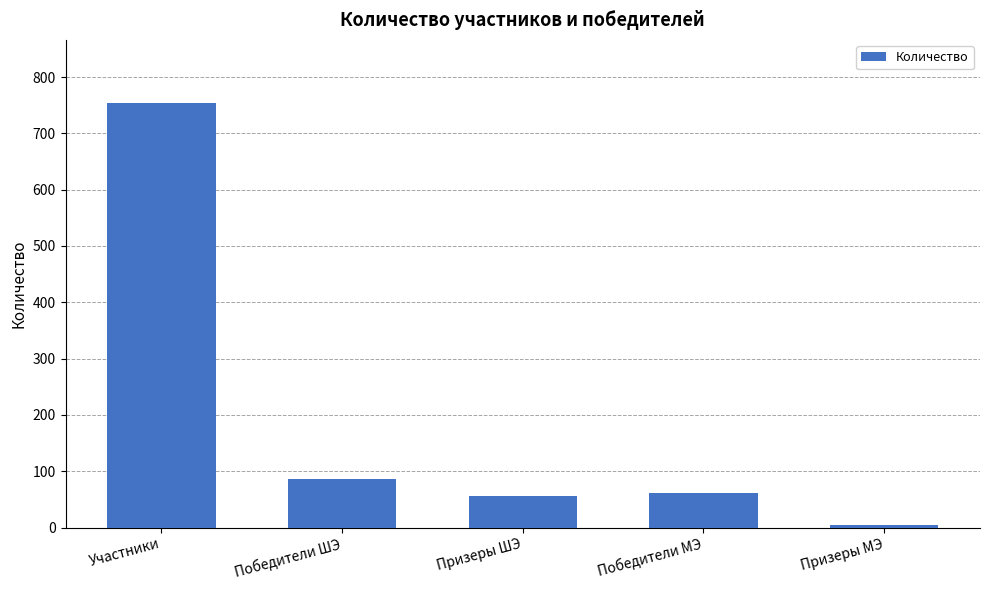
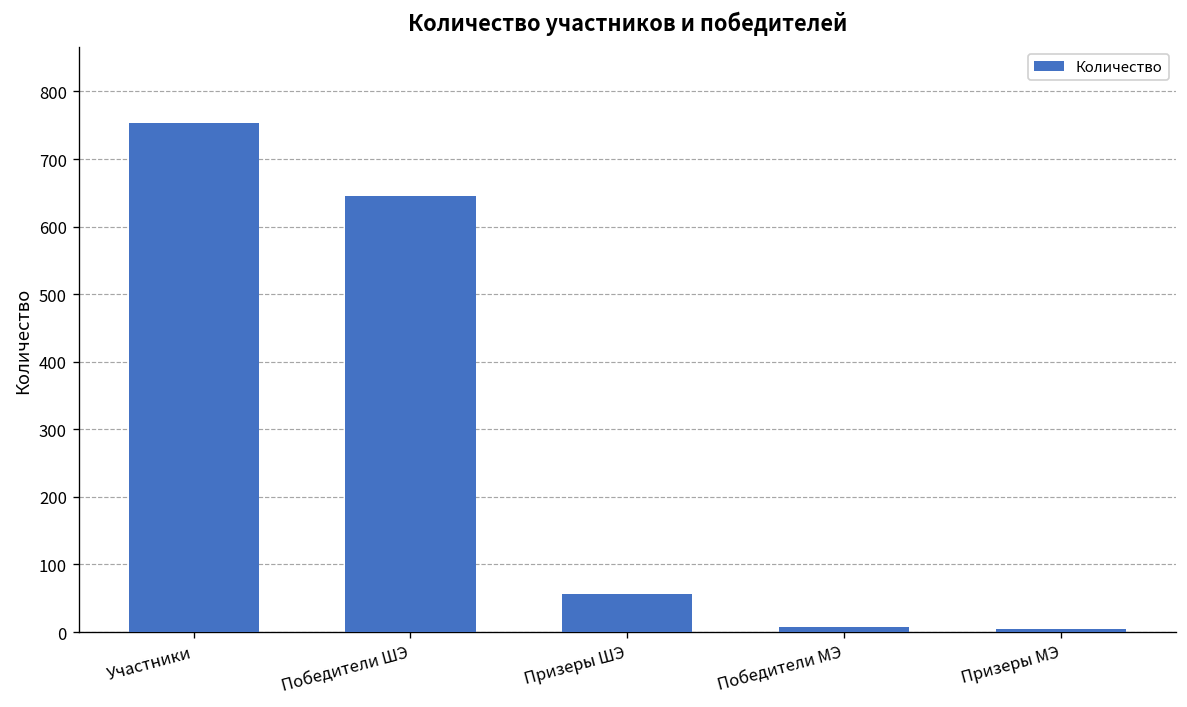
Победители ШЭ: 90 -> 650
Победители МЭ: 60 -> 10
